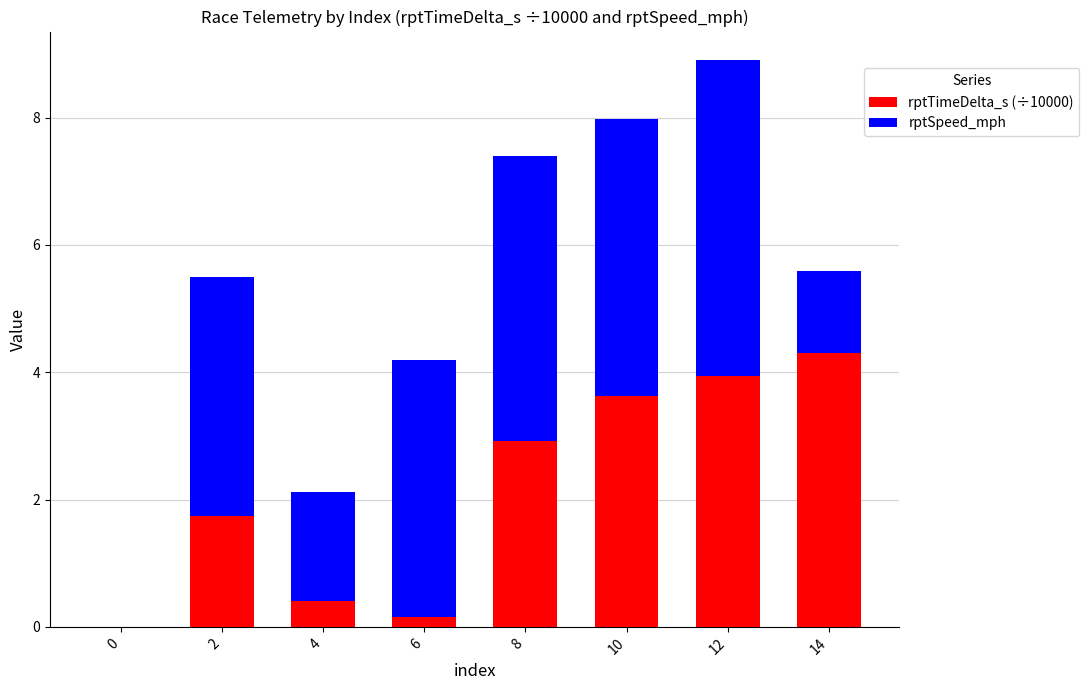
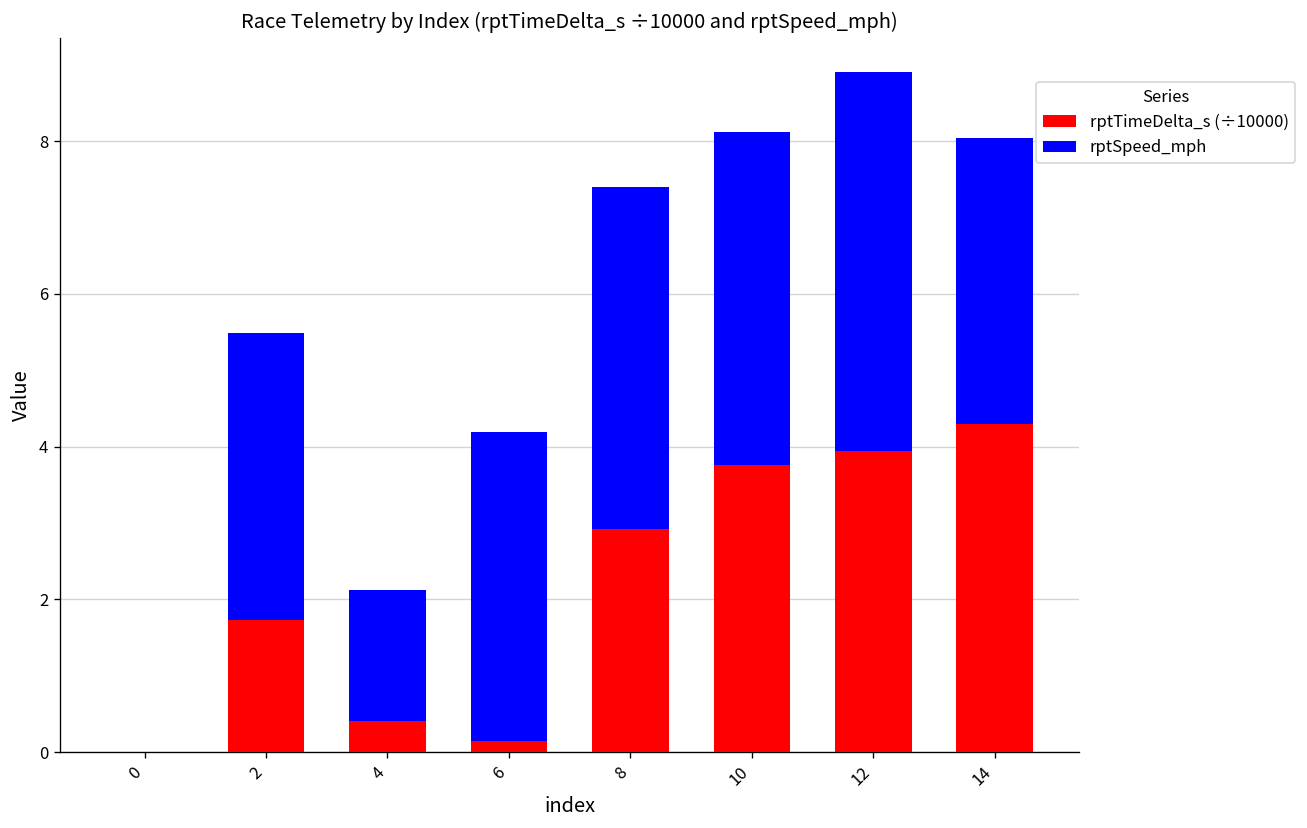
rptTimeDelta_s (÷10000), 10: 3.6 -> 3.8
rptSpeed_mph, 14: 1.3 -> 3.7
